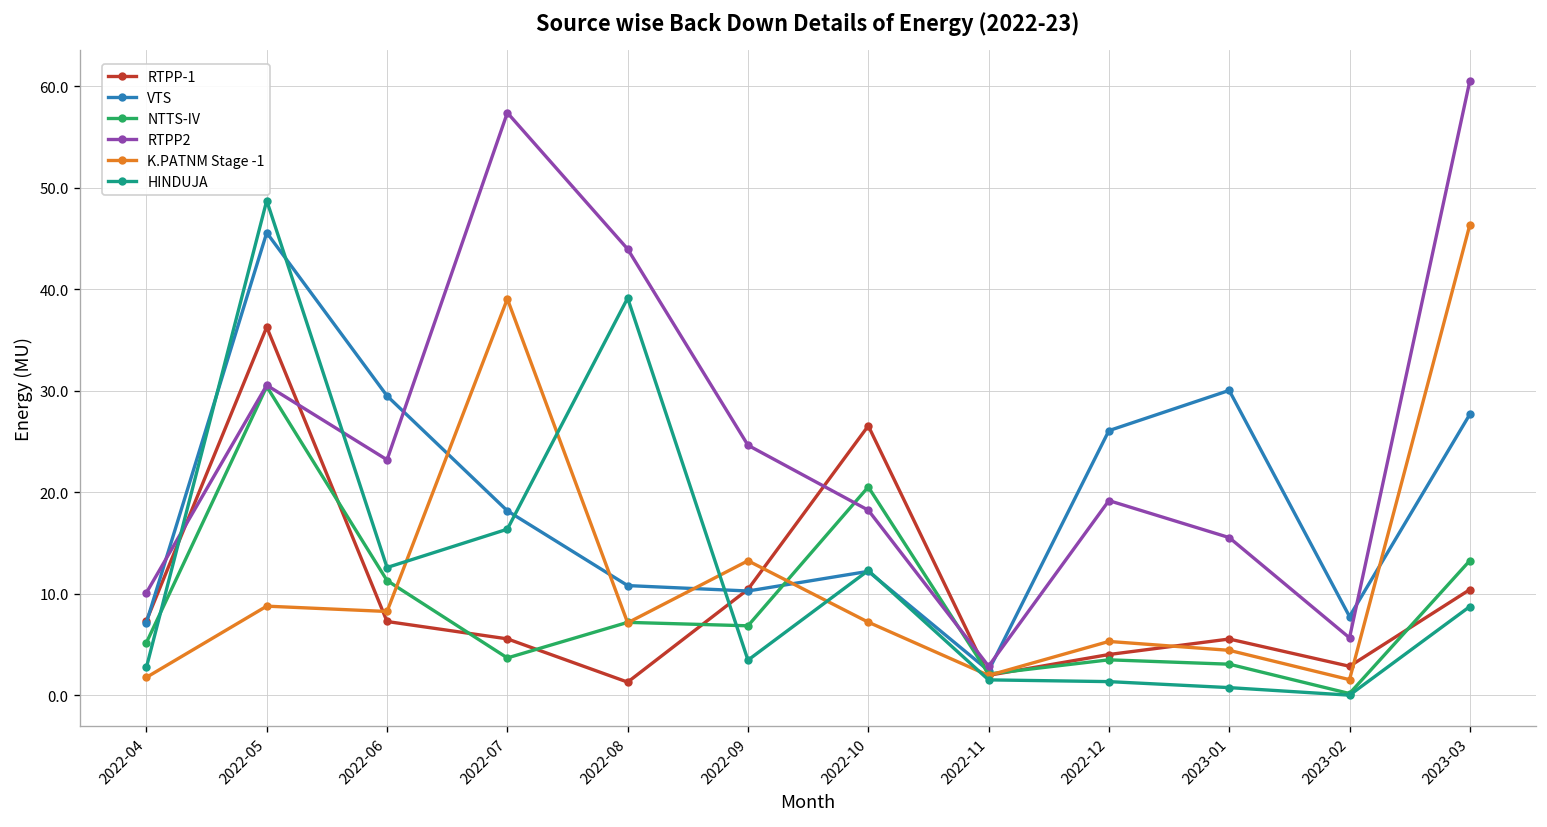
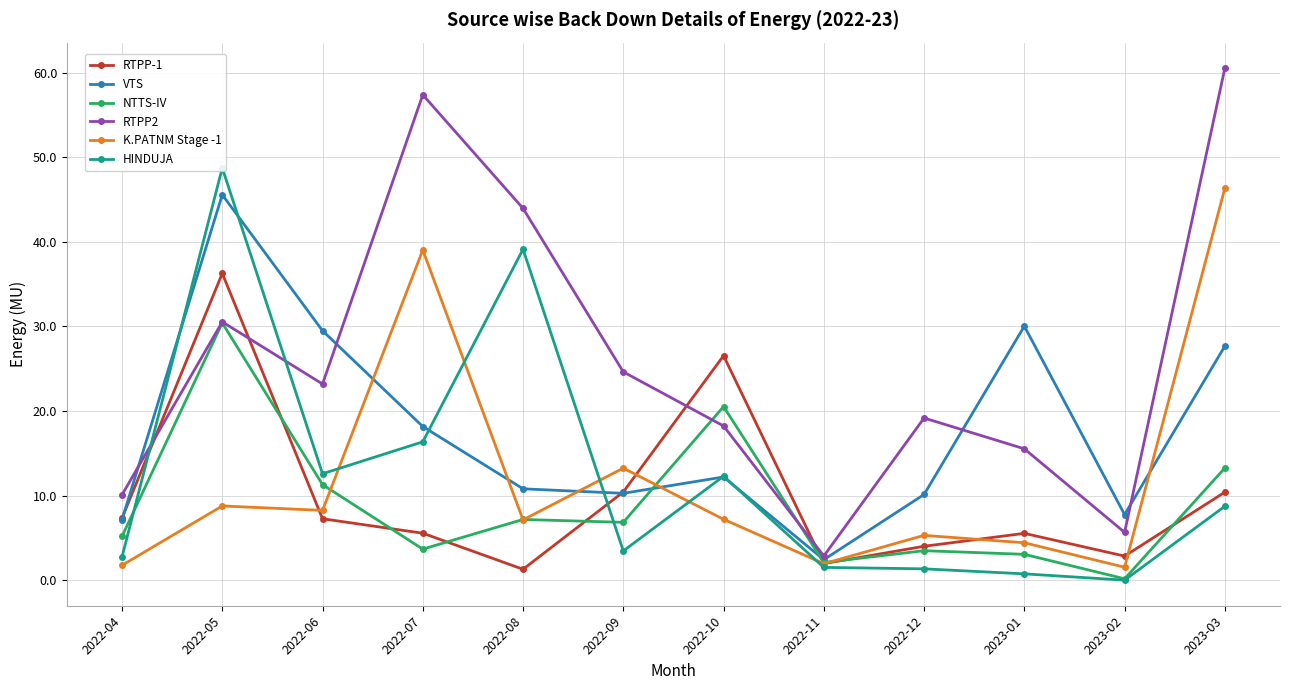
VTS, 2022-12: 26 -> 10
